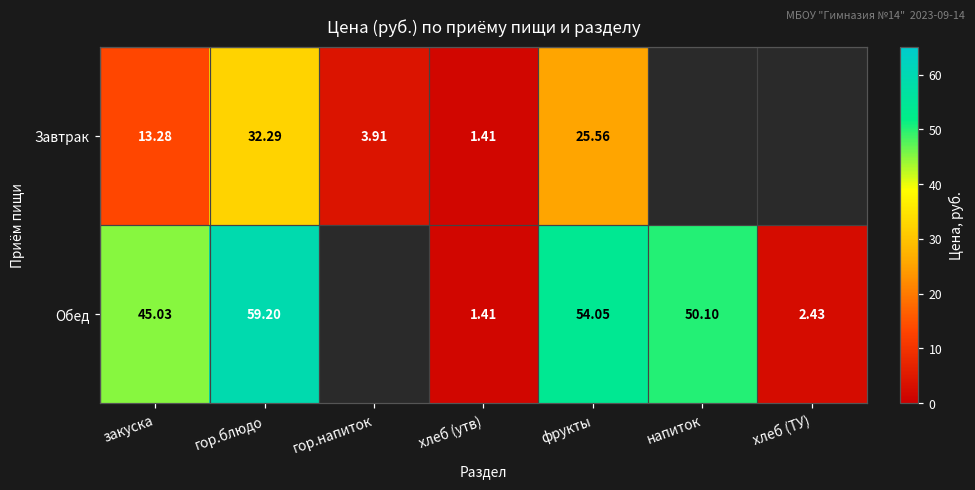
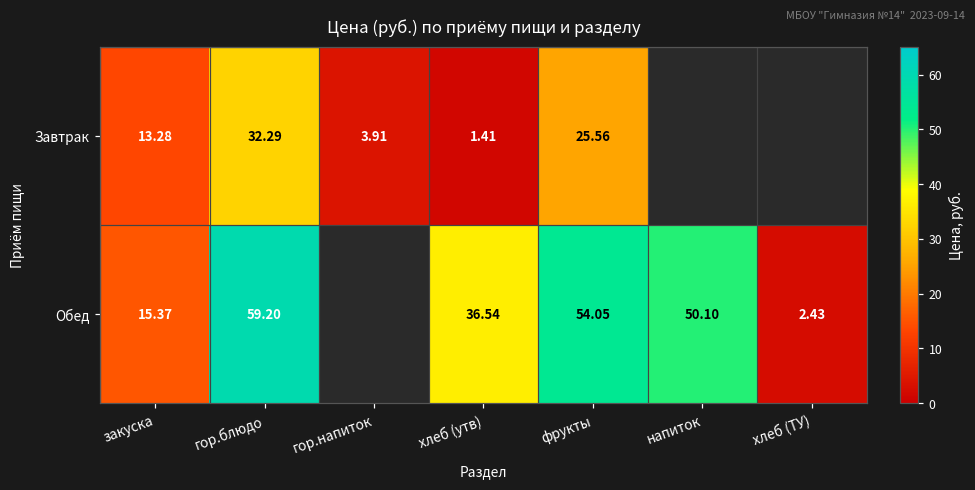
Обед, закуска: 45.03 -> 15.37
Обед, хлеб (утв): 1.41 -> 36.54
